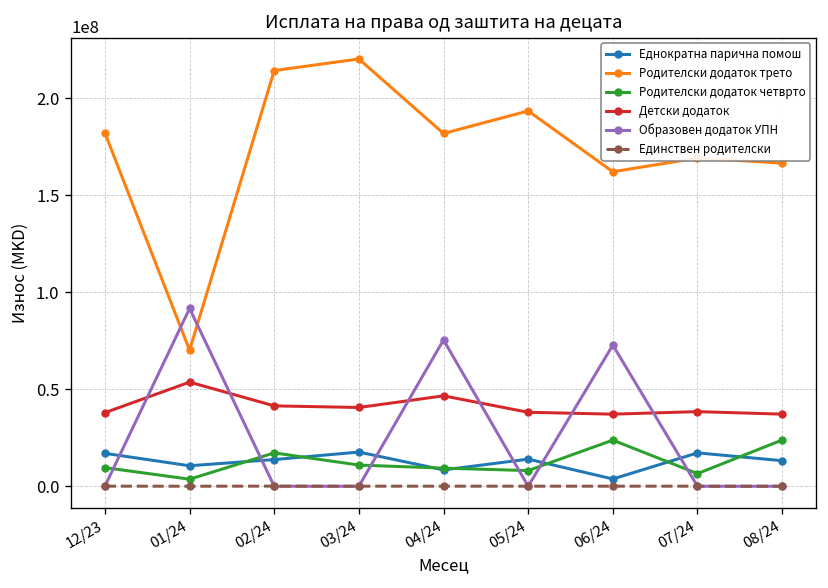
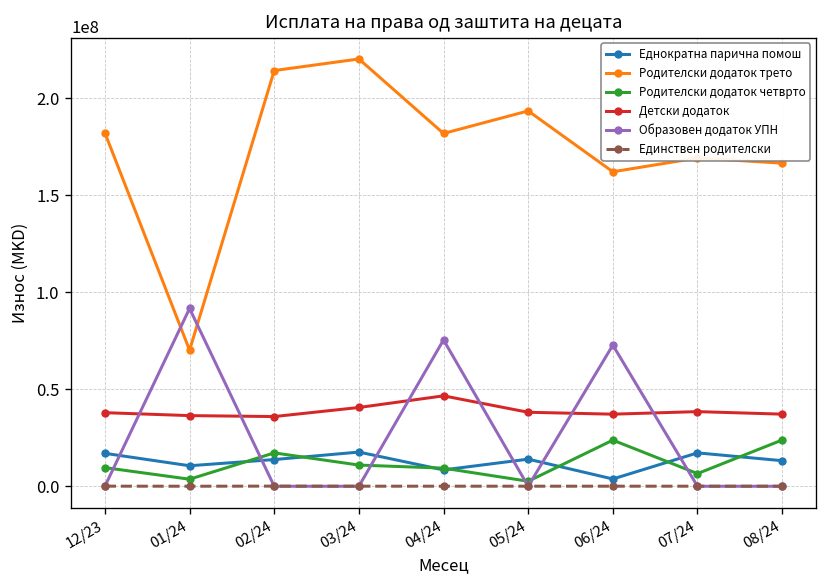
Детски додаток, 01/24: 54000000 -> 36000000
Детски додаток, 02/24: 41000000 -> 36000000
Родителски додаток четврто, 05/24: 8000000 -> 3000000
